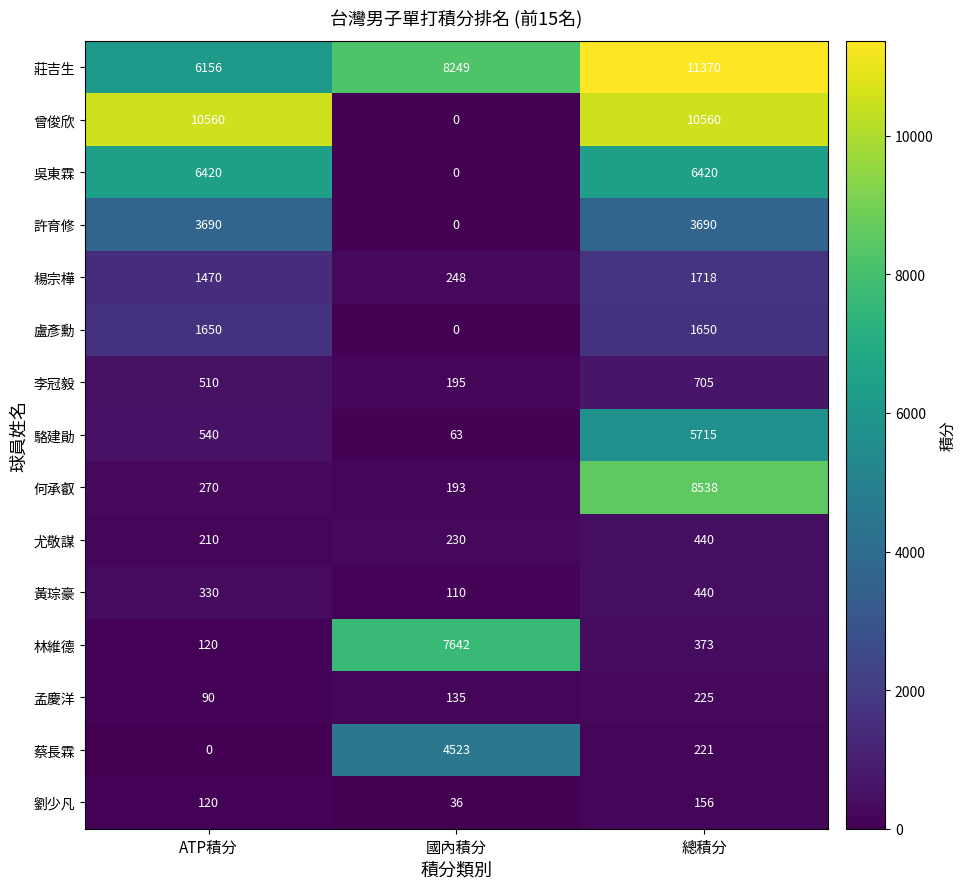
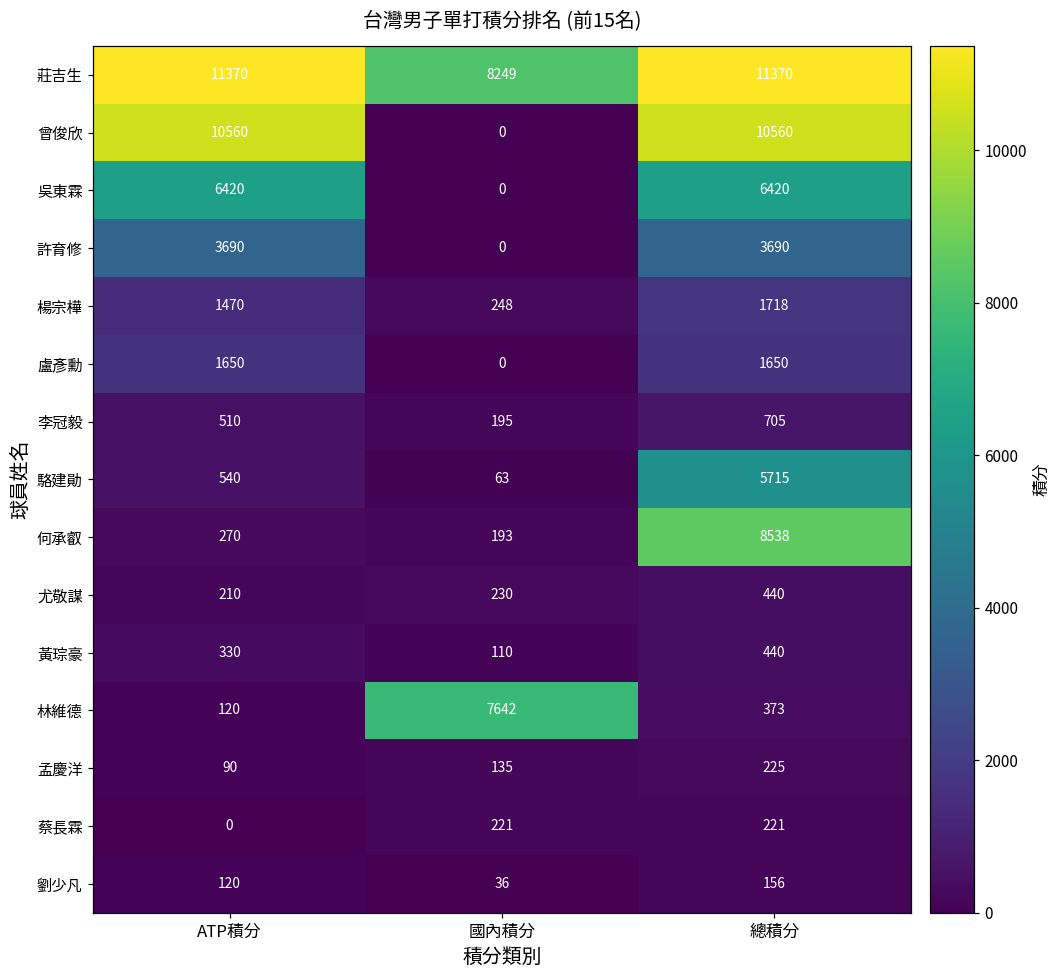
莊吉生, ATP積分: 6156 -> 11370
蔡長霖, 國內積分: 4523 -> 221
